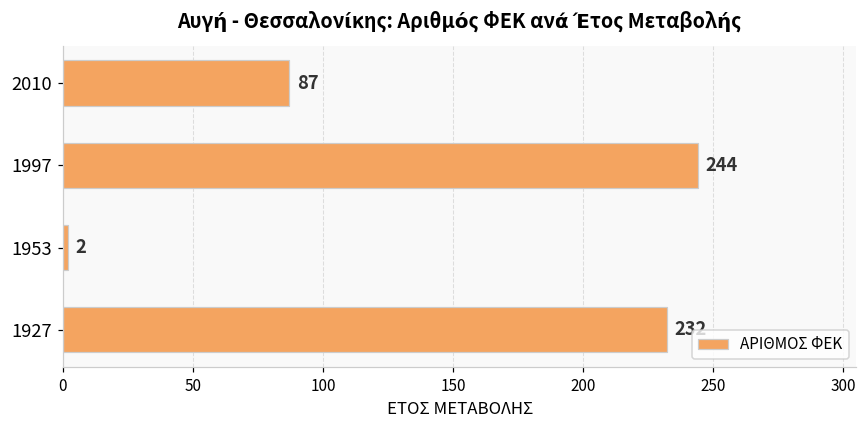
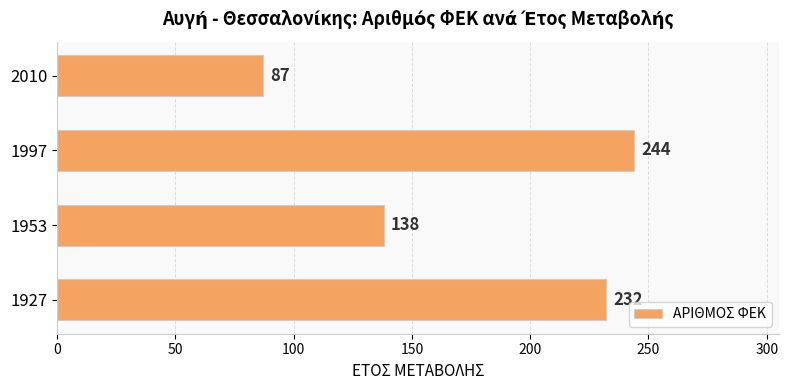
1953: 2 -> 138
